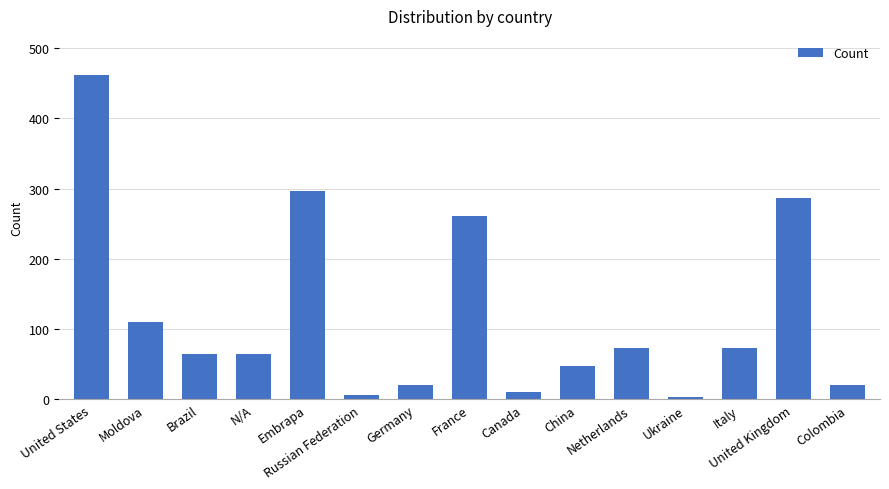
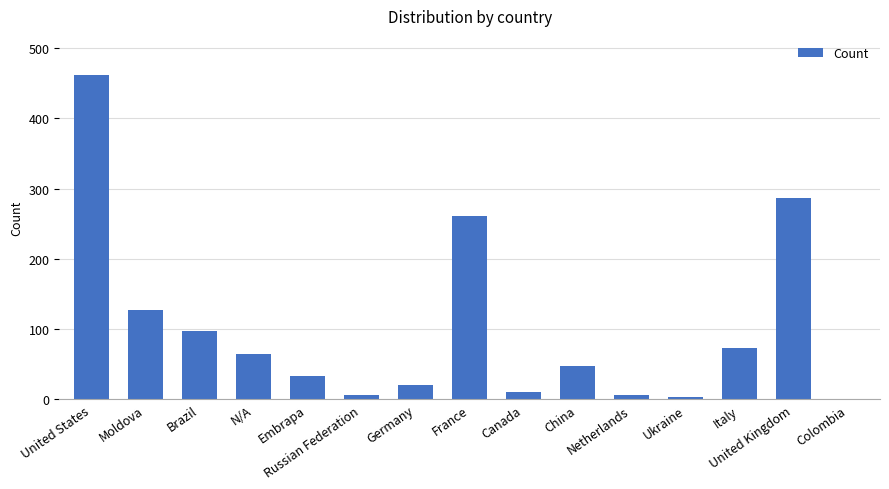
Moldova: 110 -> 130
Brazil: 70 -> 100
Embrapa: 300 -> 30
Netherlands: 70 -> 10
Colombia: 20 -> 0
